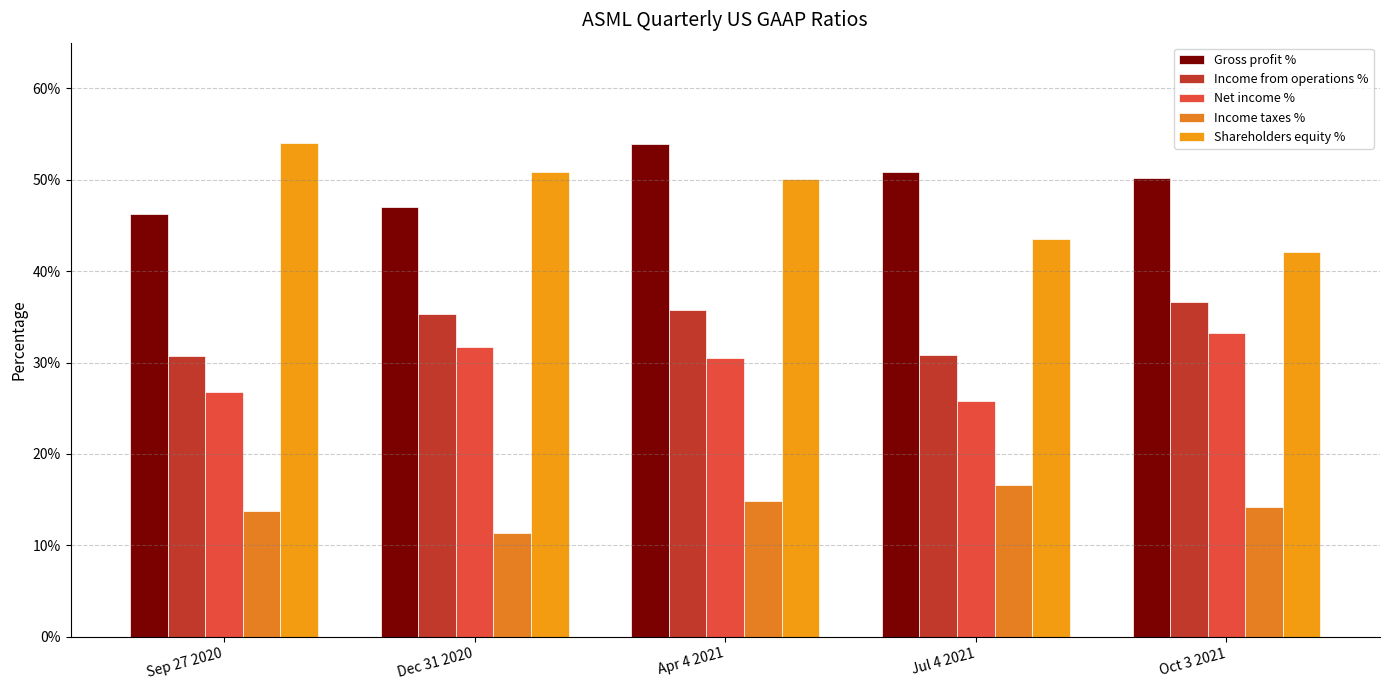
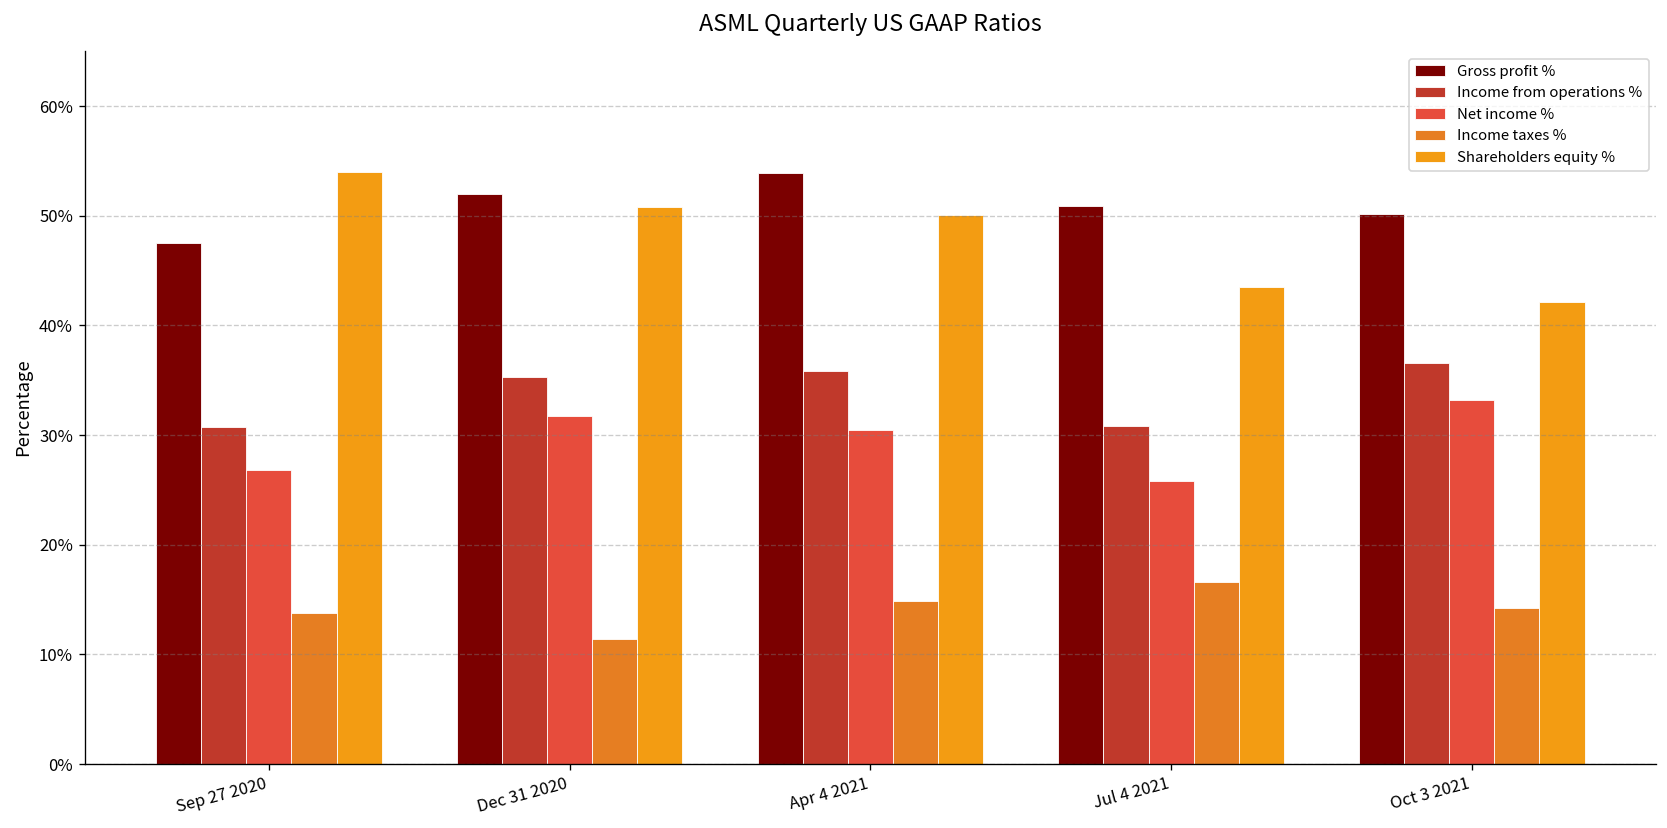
Gross profit %, Sep 27 2020: 46% -> 48%
Gross profit %, Dec 31 2020: 47% -> 52%
